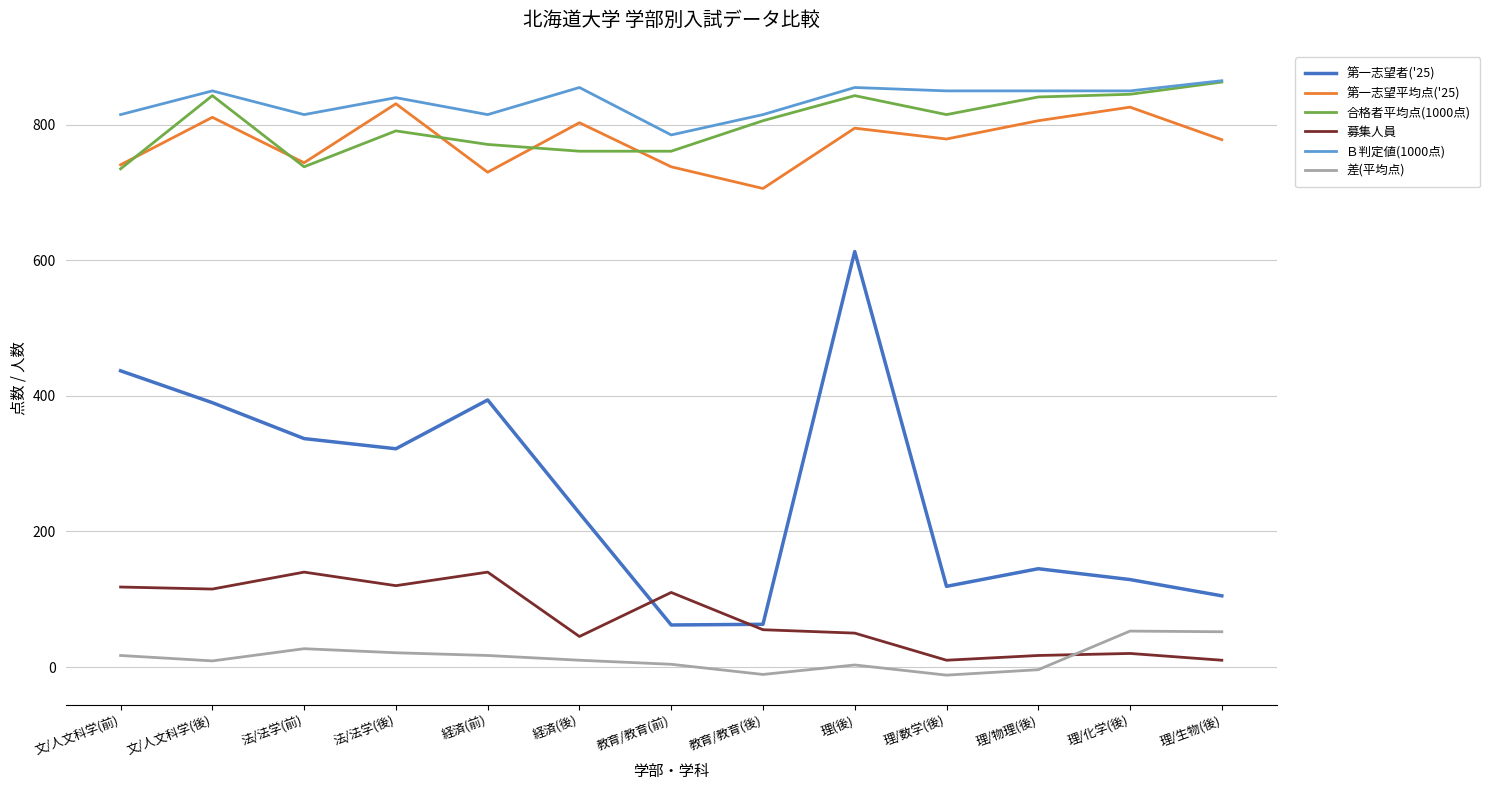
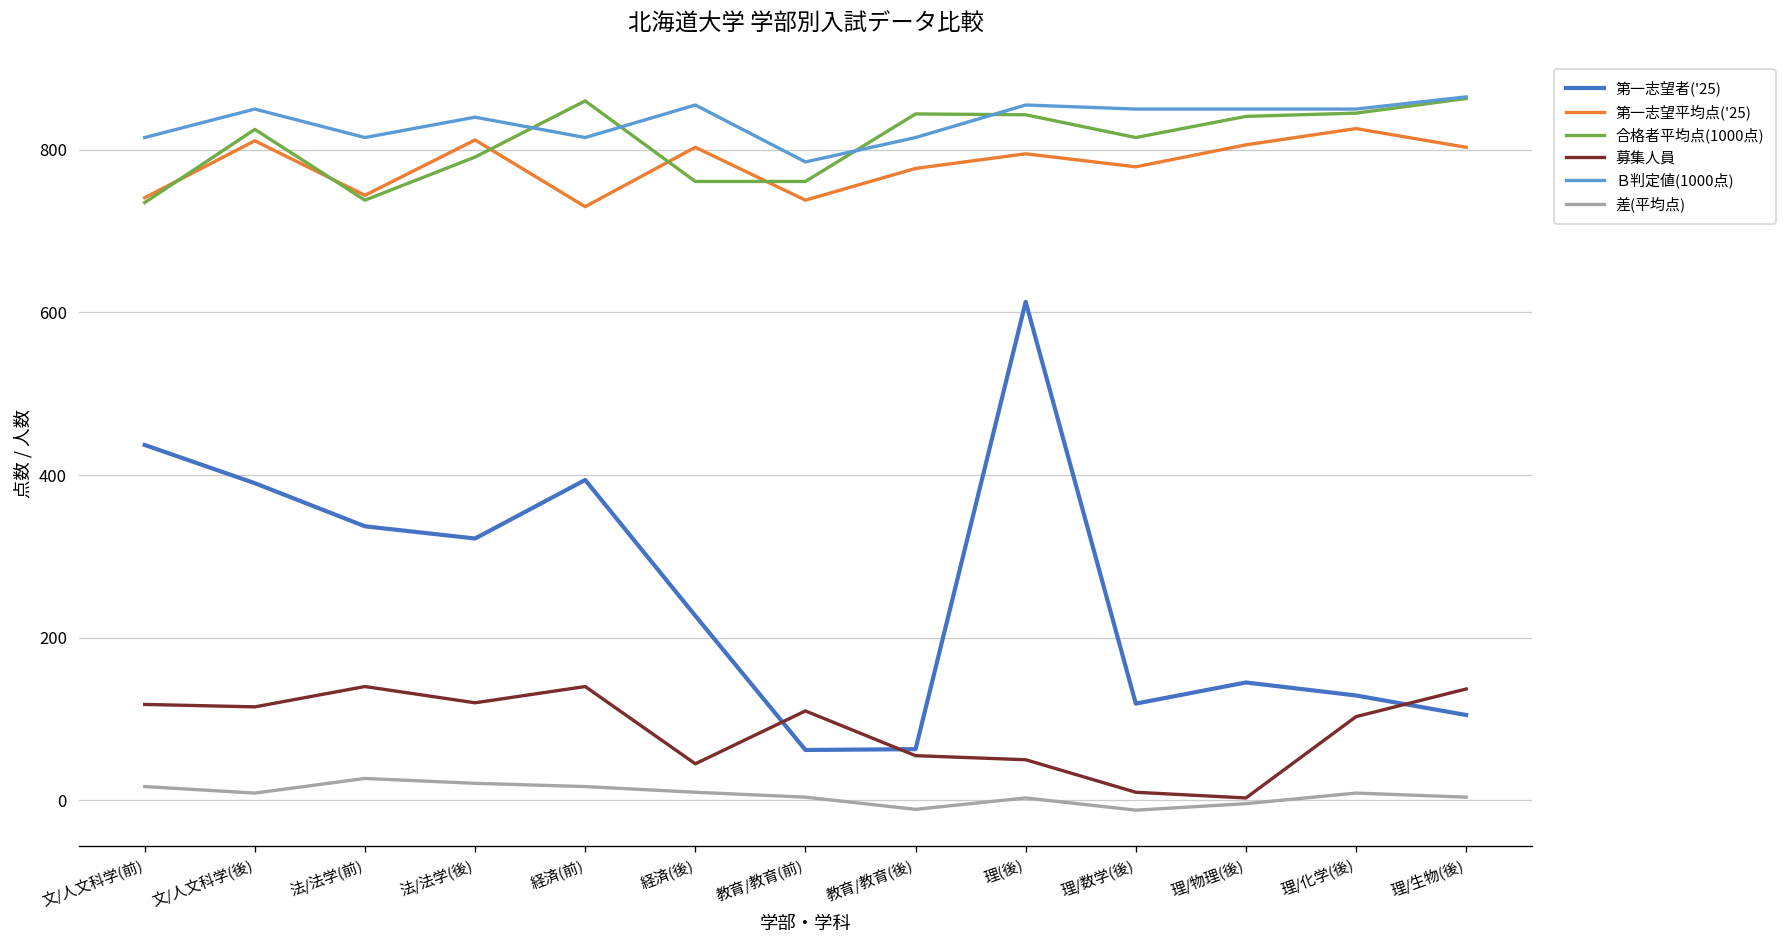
合格者平均点(1000点), 文/人文科学(後): 840 -> 830
第一志望平均点('25), 法/法学(後): 830 -> 810
合格者平均点(1000点), 経済(前): 770 -> 860
第一志望平均点('25), 教育/教育(後): 710 -> 780
合格者平均点(1000点), 教育/教育(後): 810 -> 840
募集人員, 理/物理(後): 20 -> 0
募集人員, 理/化学(後): 20 -> 100
差(平均点), 理/化学(後): 50 -> 10
第一志望平均点('25), 理/生物(後): 780 -> 800
募集人員, 理/生物(後): 10 -> 140
差(平均点), 理/生物(後): 50 -> 0
